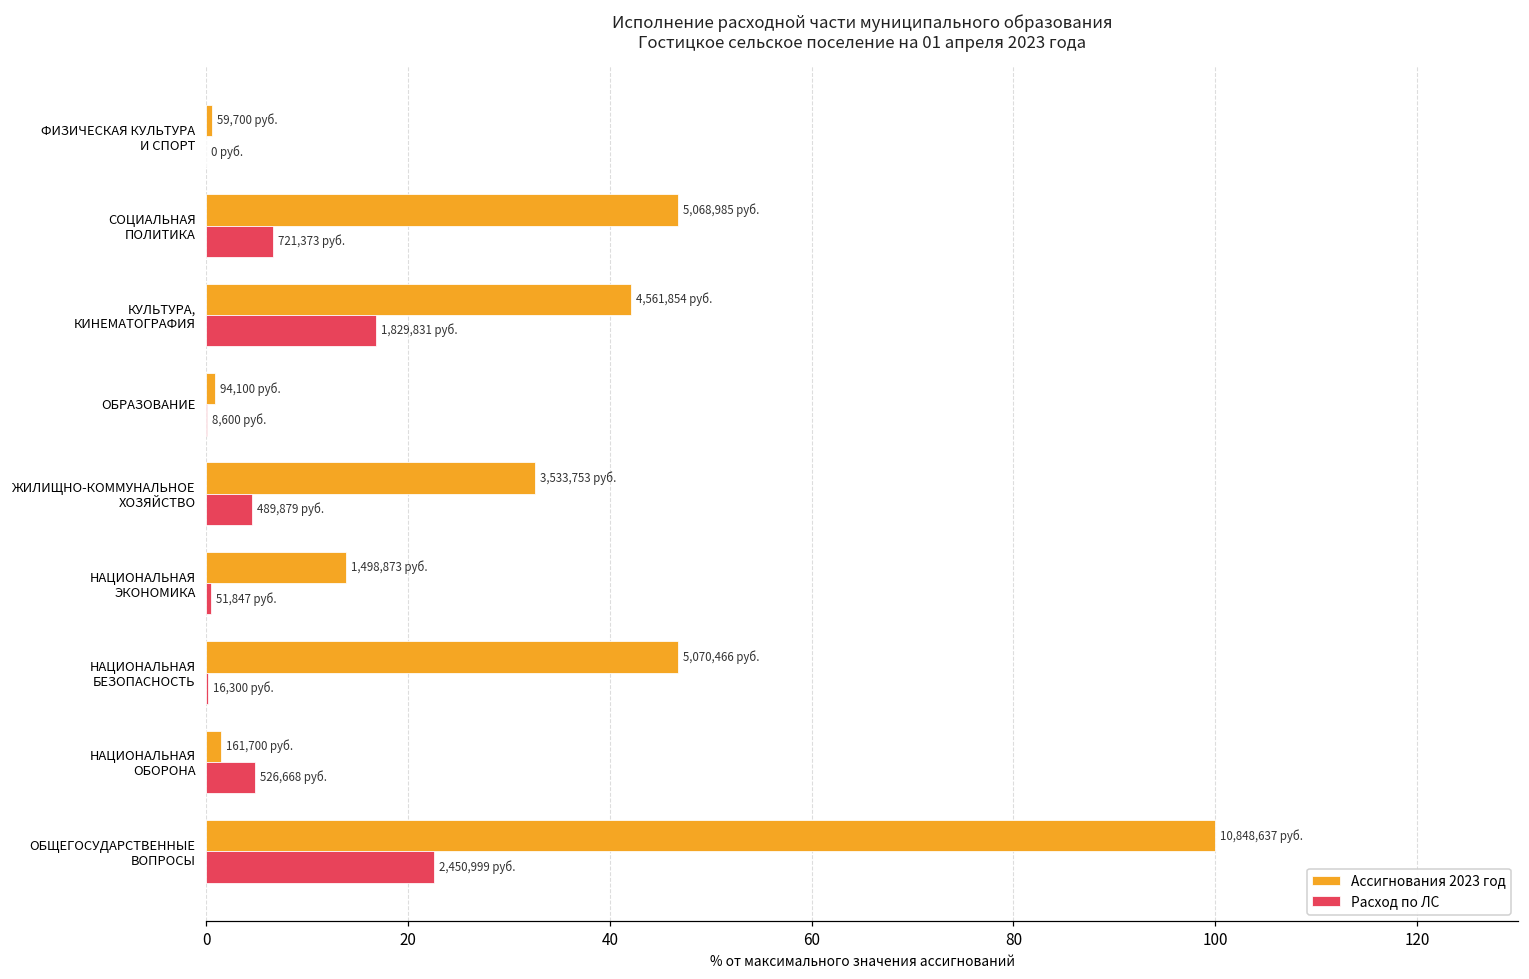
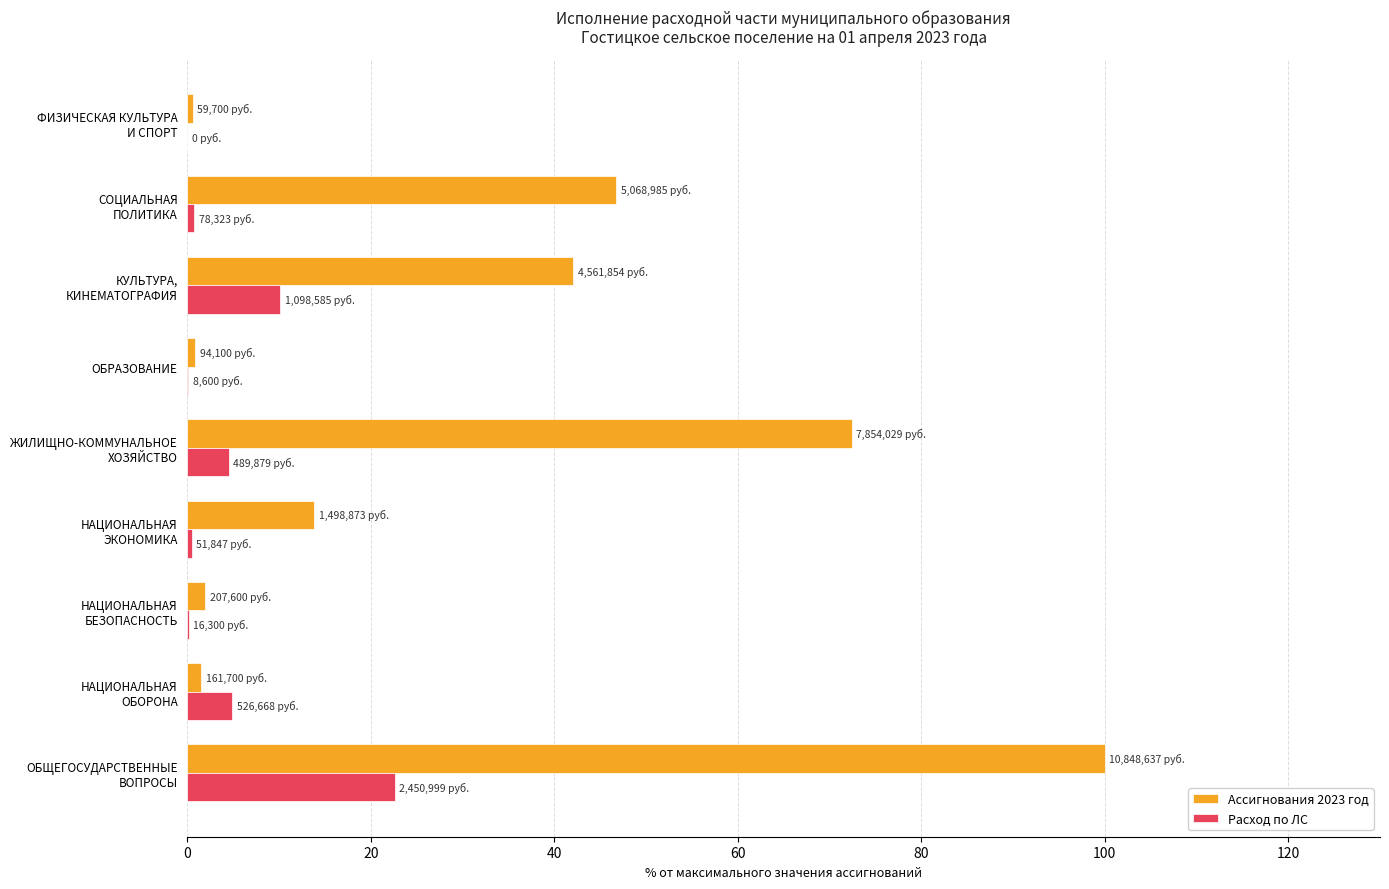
Расход по ЛС, СОЦИАЛЬНАЯ ПОЛИТИКА: 721,373 -> 78,323
Расход по ЛС, КУЛЬТУРА, КИНЕМАТОГРАФИЯ: 1,829,831 -> 1,098,585
Ассигнования 2023 год, ЖИЛИЩНО-КОММУНАЛЬНОЕ ХОЗЯЙСТВО: 3,533,753 -> 7,854,029
Ассигнования 2023 год, НАЦИОНАЛЬНАЯ БЕЗОПАСНОСТЬ: 5,070,466 -> 207,600
